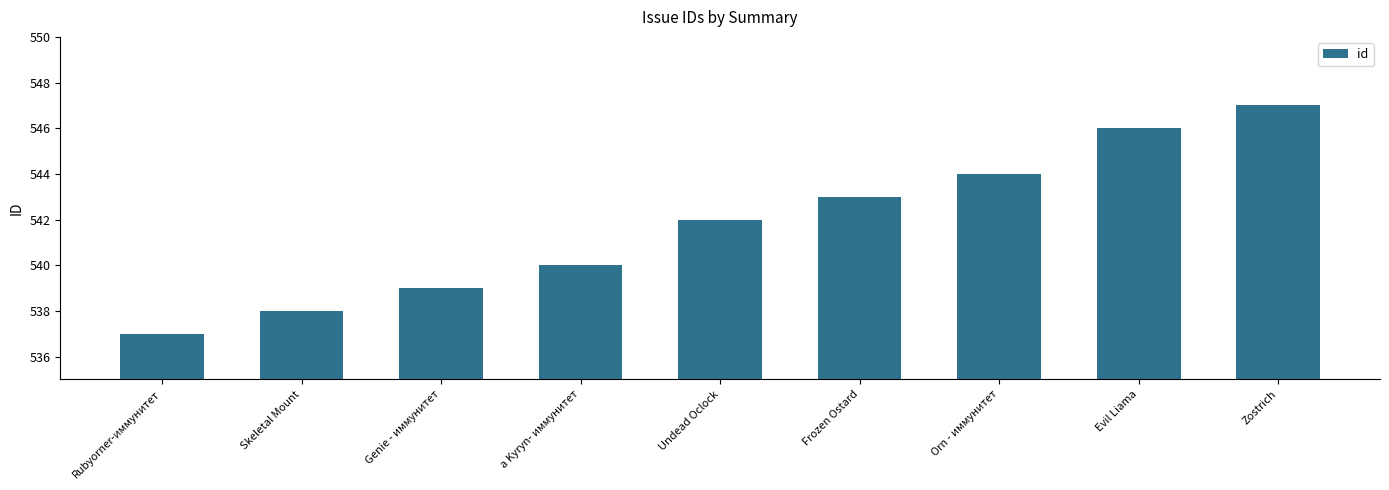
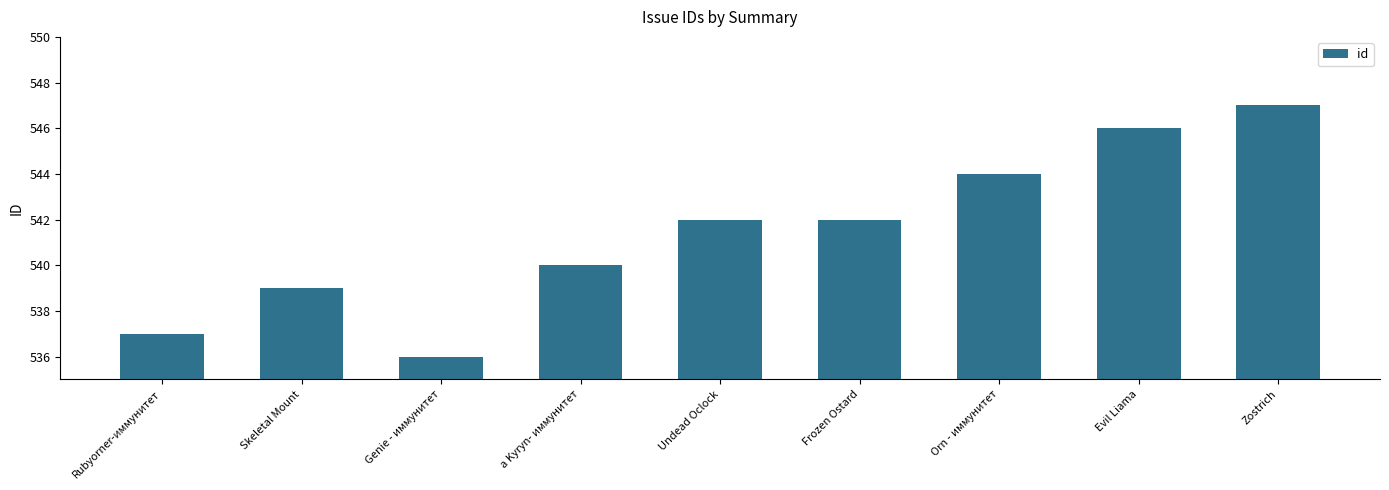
Skeletal Mount: 538 -> 539
Genie - иммунитет: 539 -> 536
Frozen Ostard: 543 -> 542
